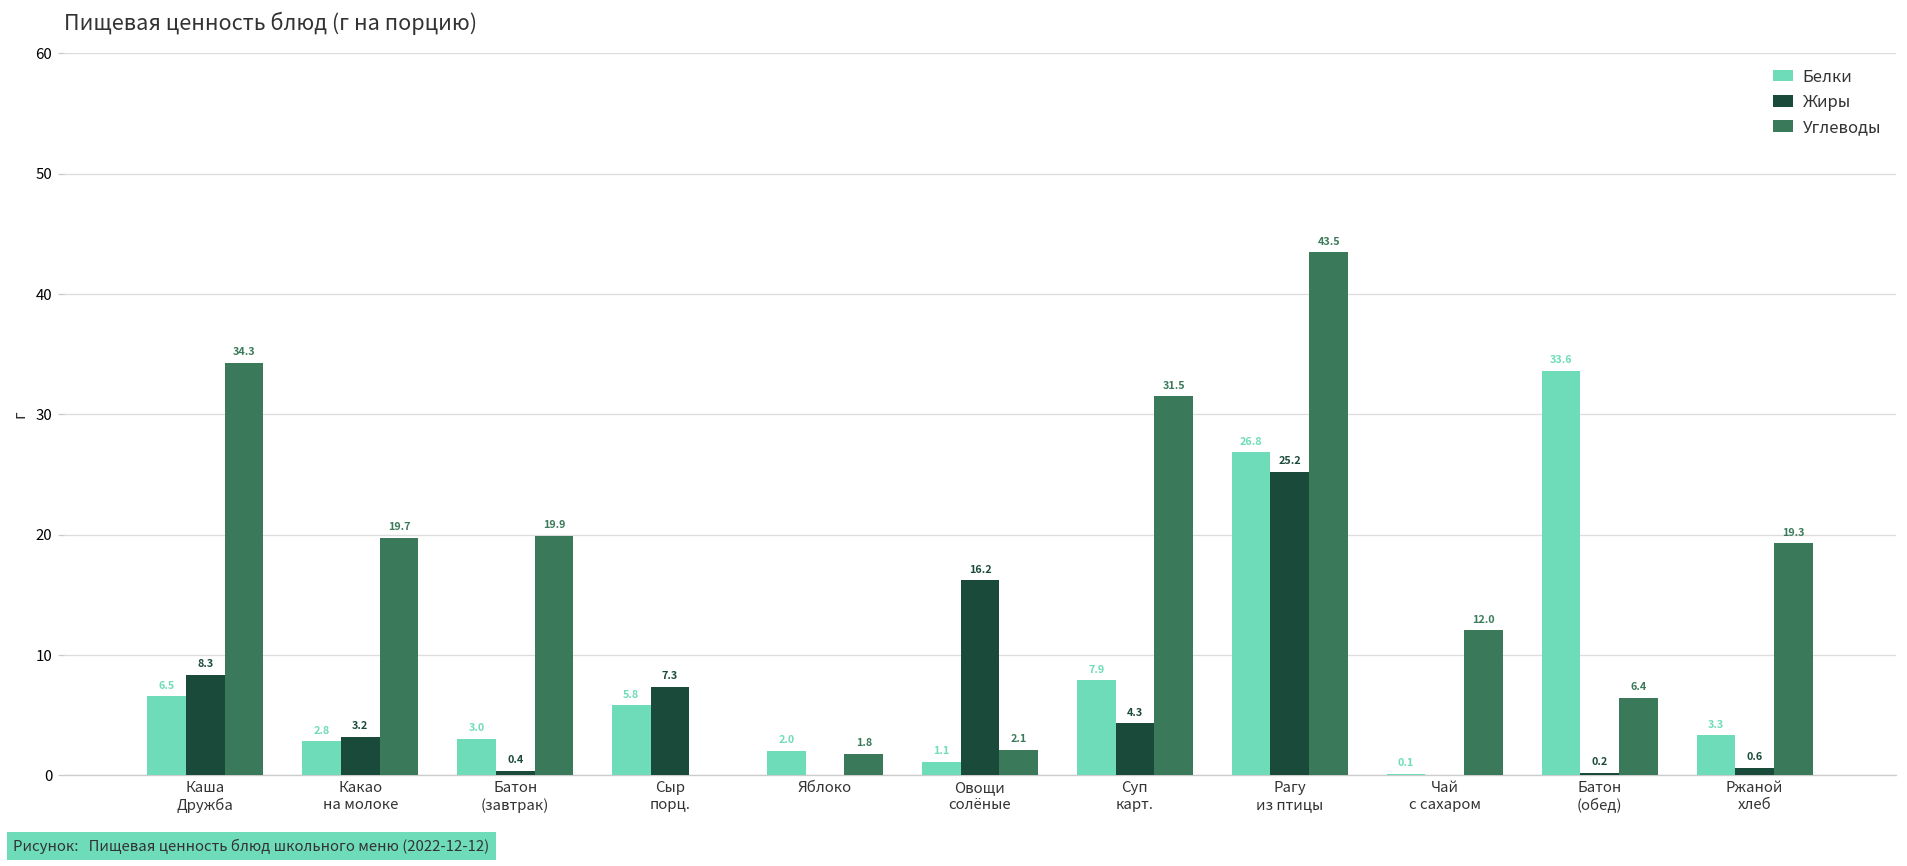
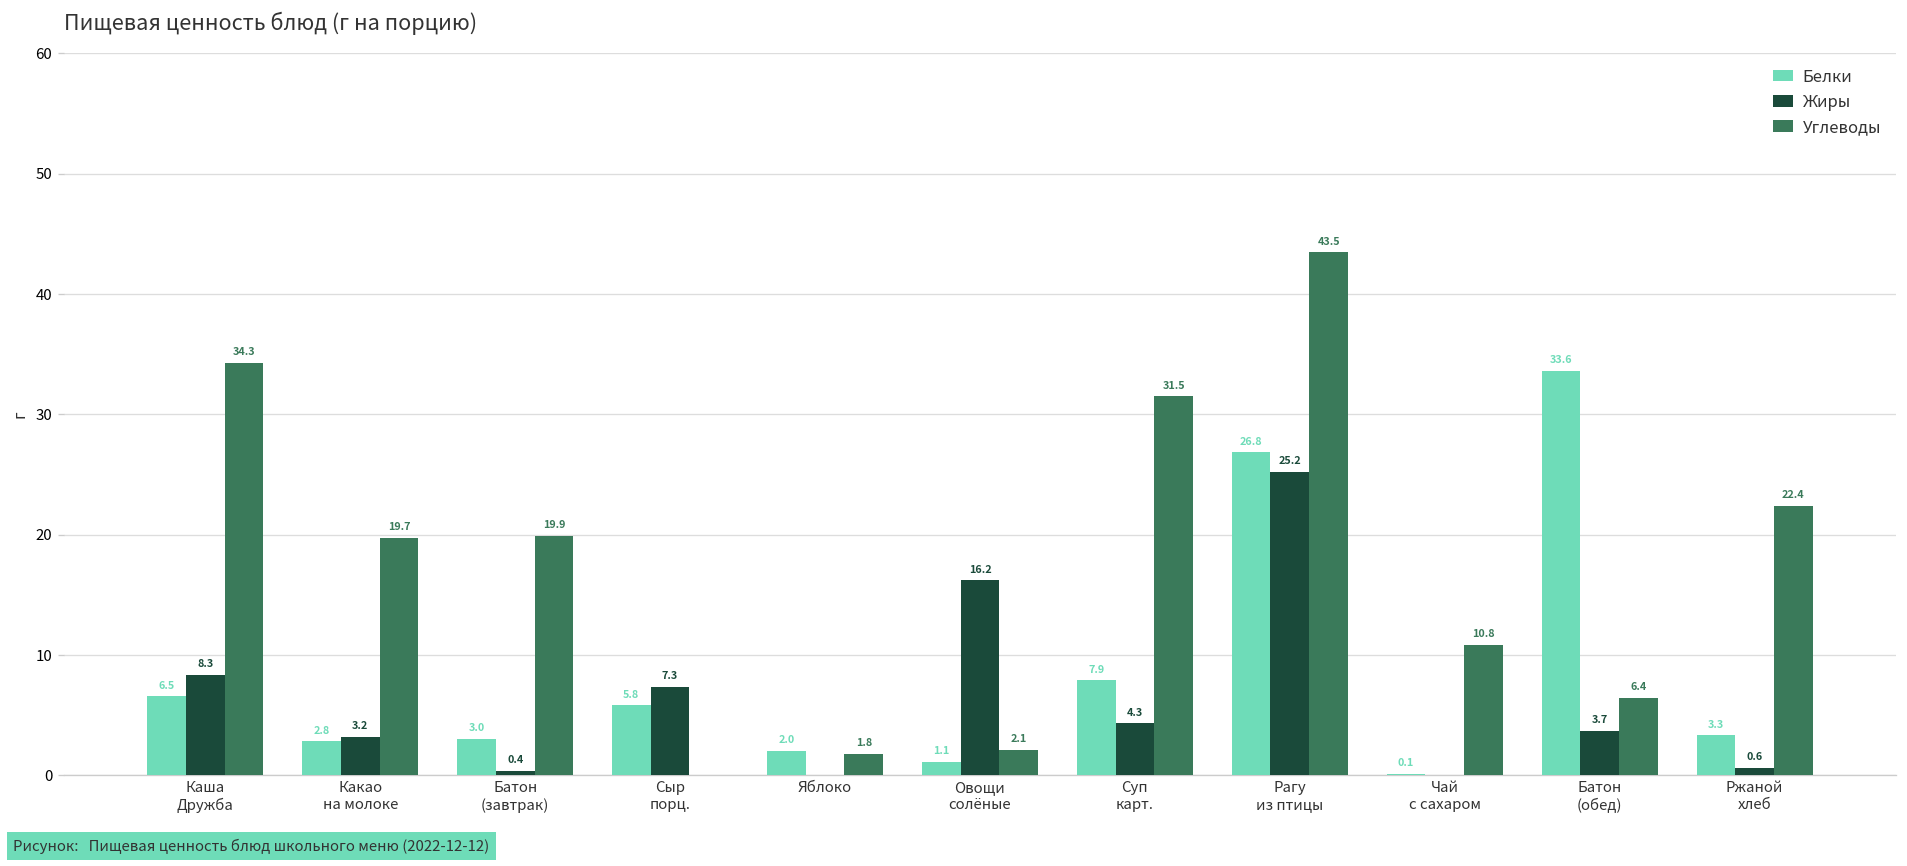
Углеводы, Чай с сахаром: 12.0 -> 10.8
Жиры, Батон (обед): 0.2 -> 3.7
Углеводы, Ржаной хлеб: 19.3 -> 22.4
